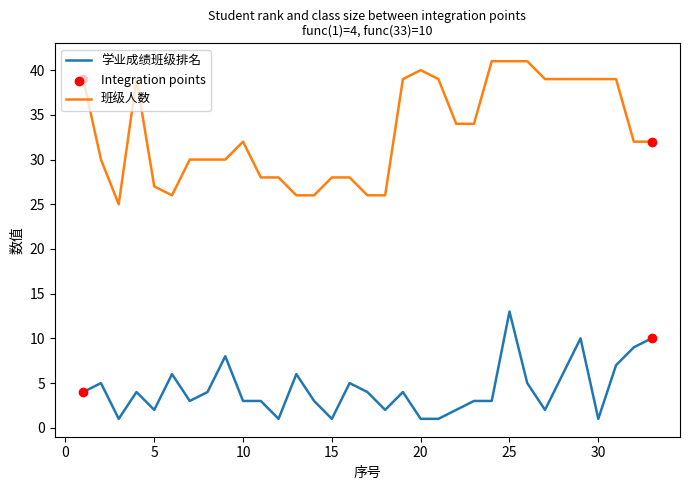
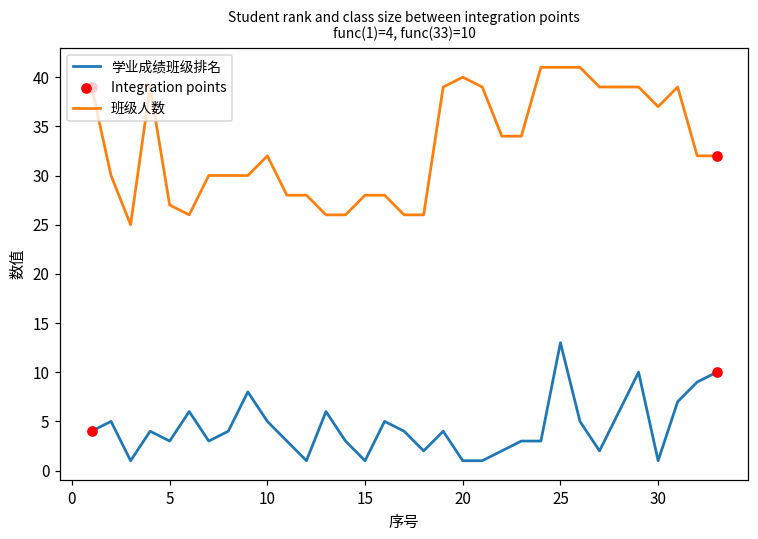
学业成绩班级排名, 5: 2 -> 3
学业成绩班级排名, 10: 3 -> 5
班级人数, 30: 39 -> 37
